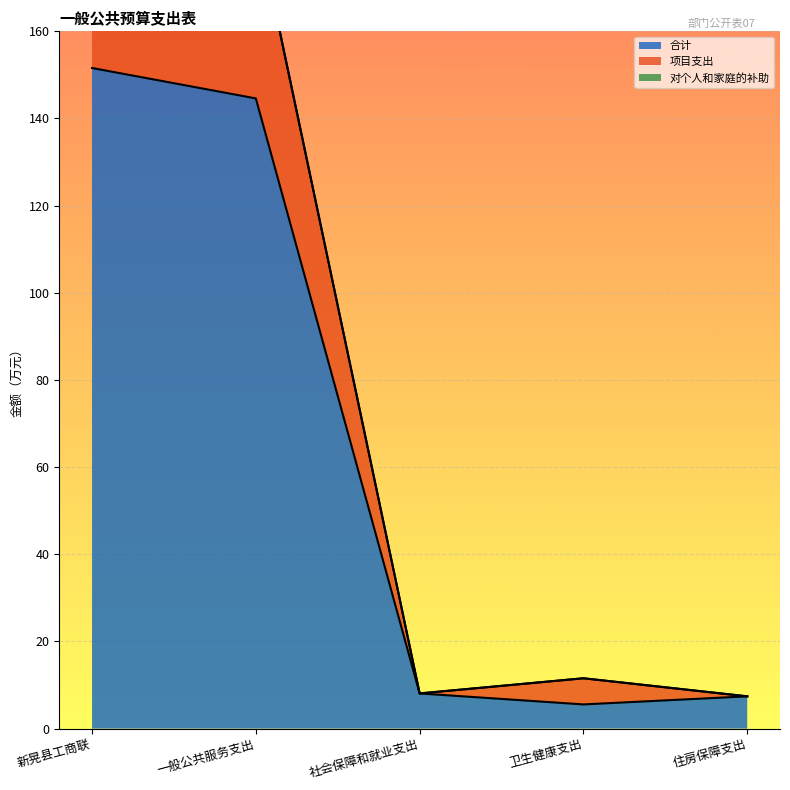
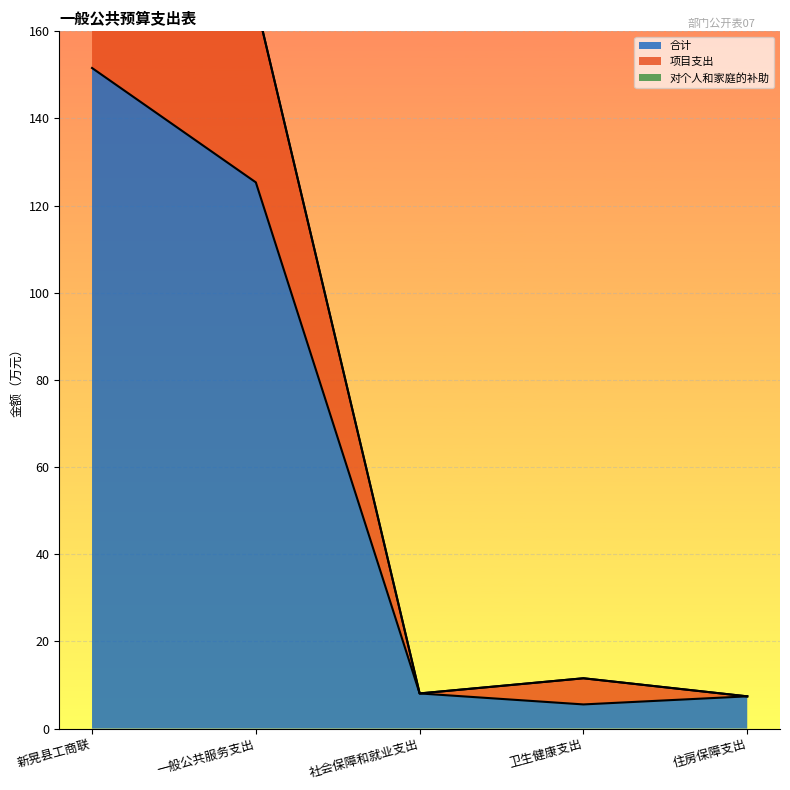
合计, 一般公共服务支出: 145 -> 125
